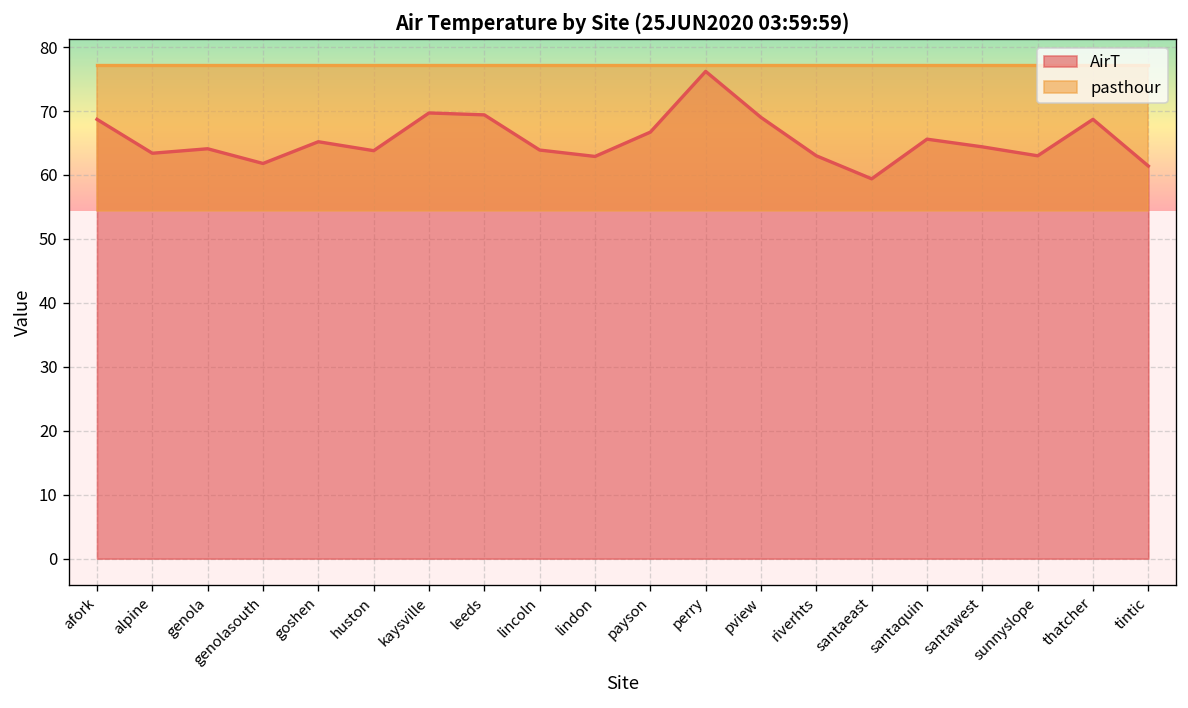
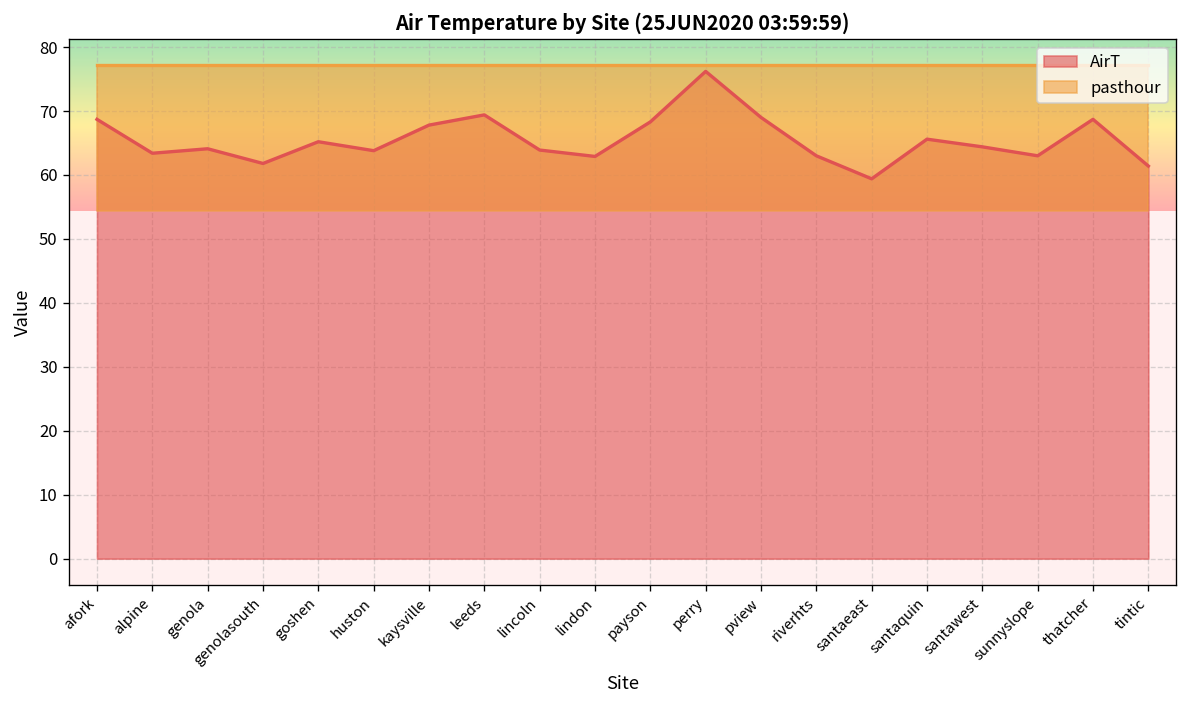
AirT, kaysville: 70 -> 68
AirT, payson: 67 -> 68
